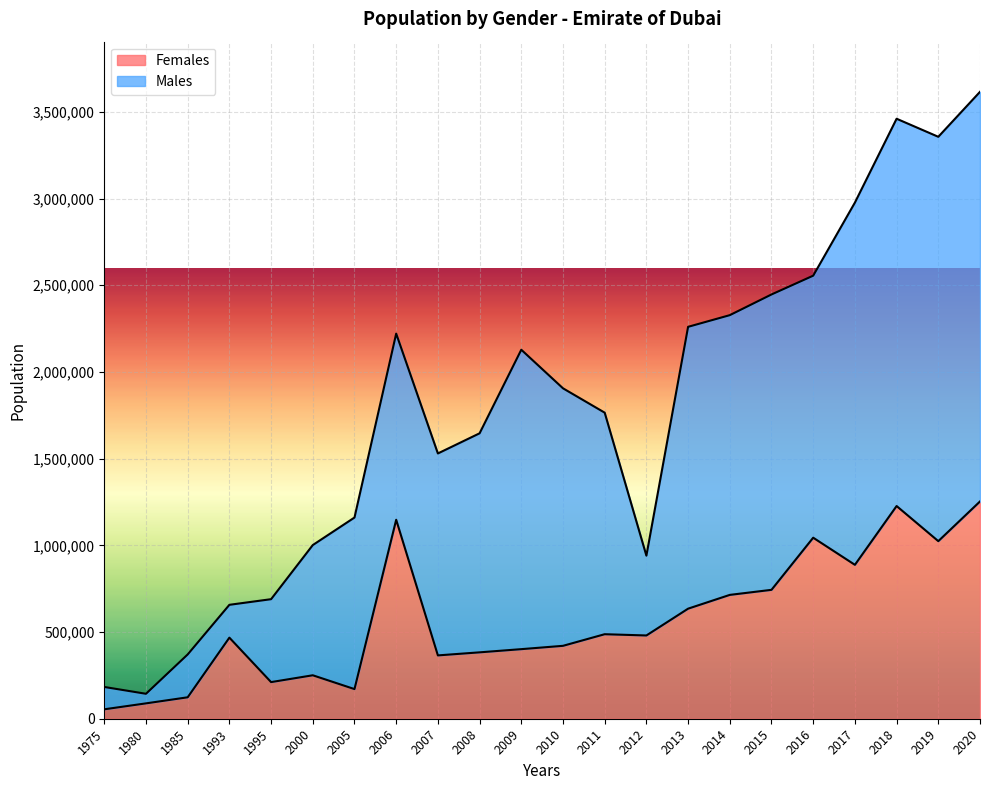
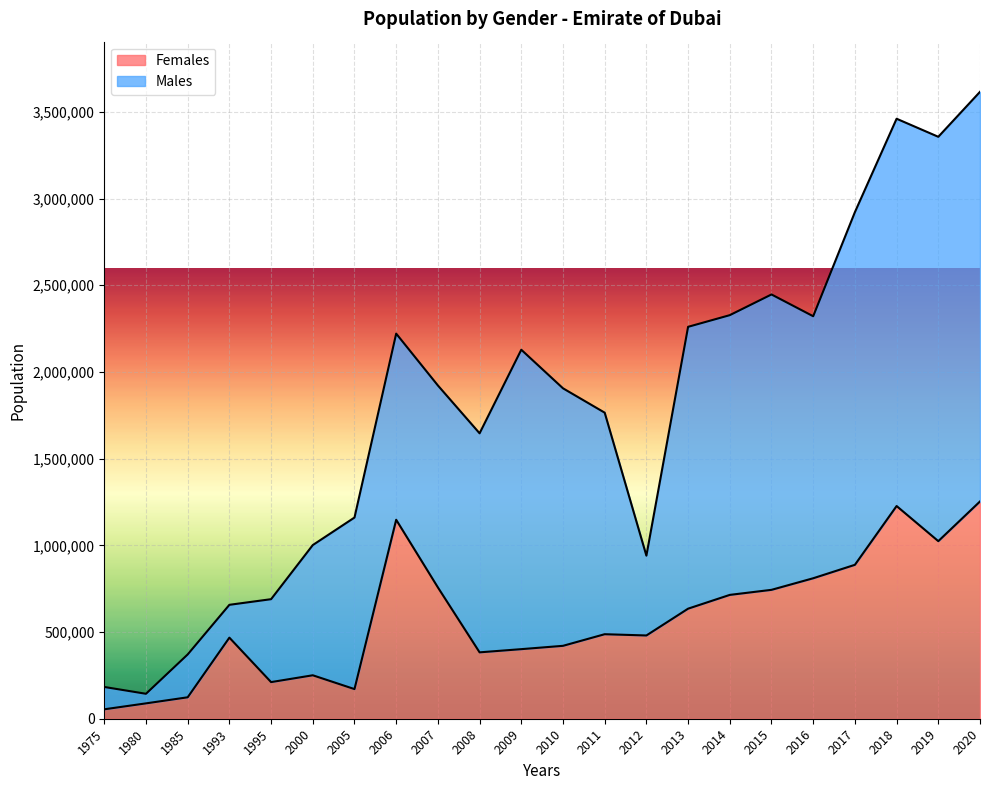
Females, 2007: 370,000 -> 760,000
Females, 2016: 1,040,000 -> 810,000
Males, 2017: 2,090,000 -> 2,030,000
